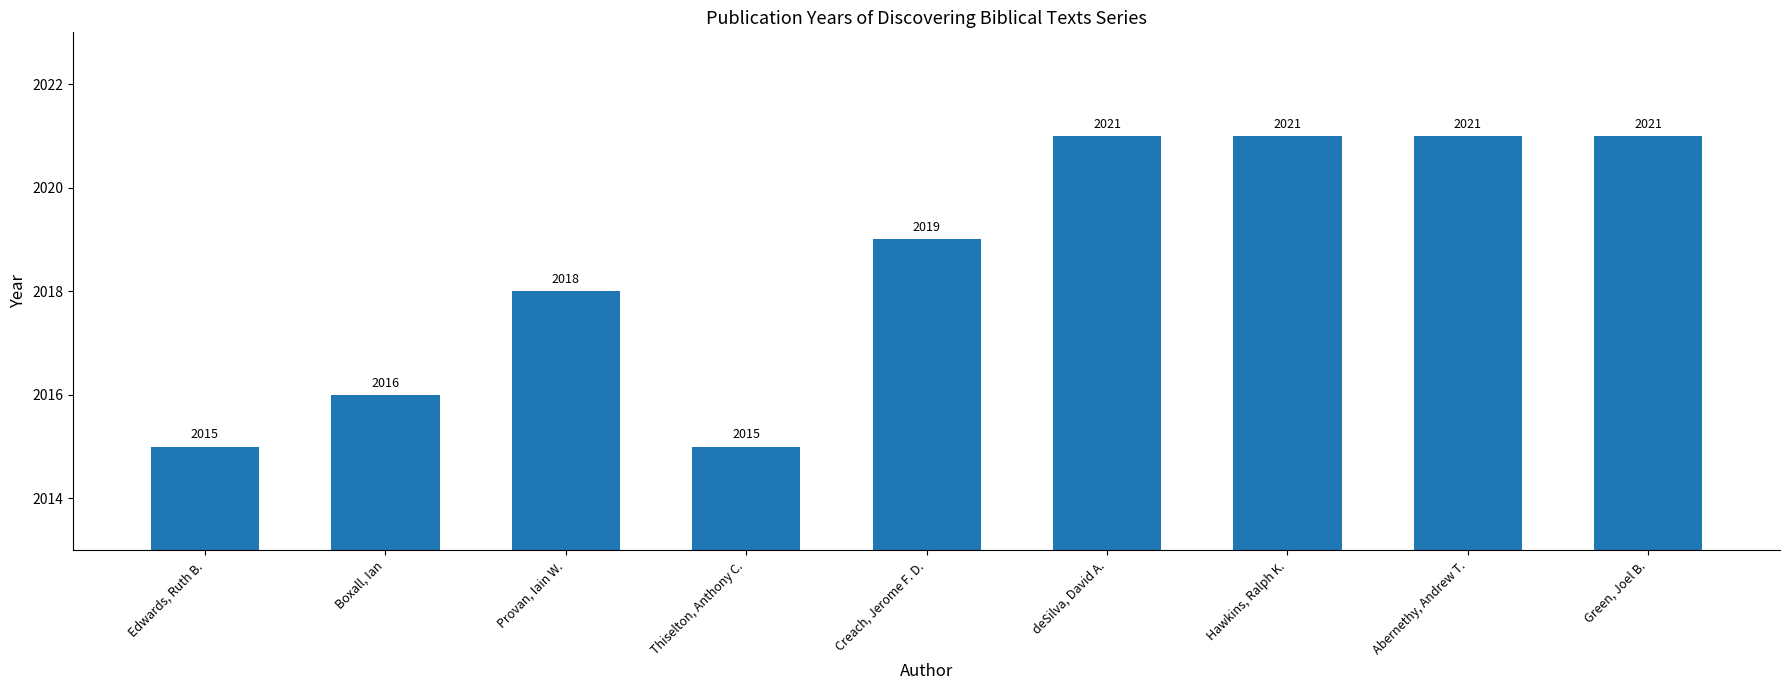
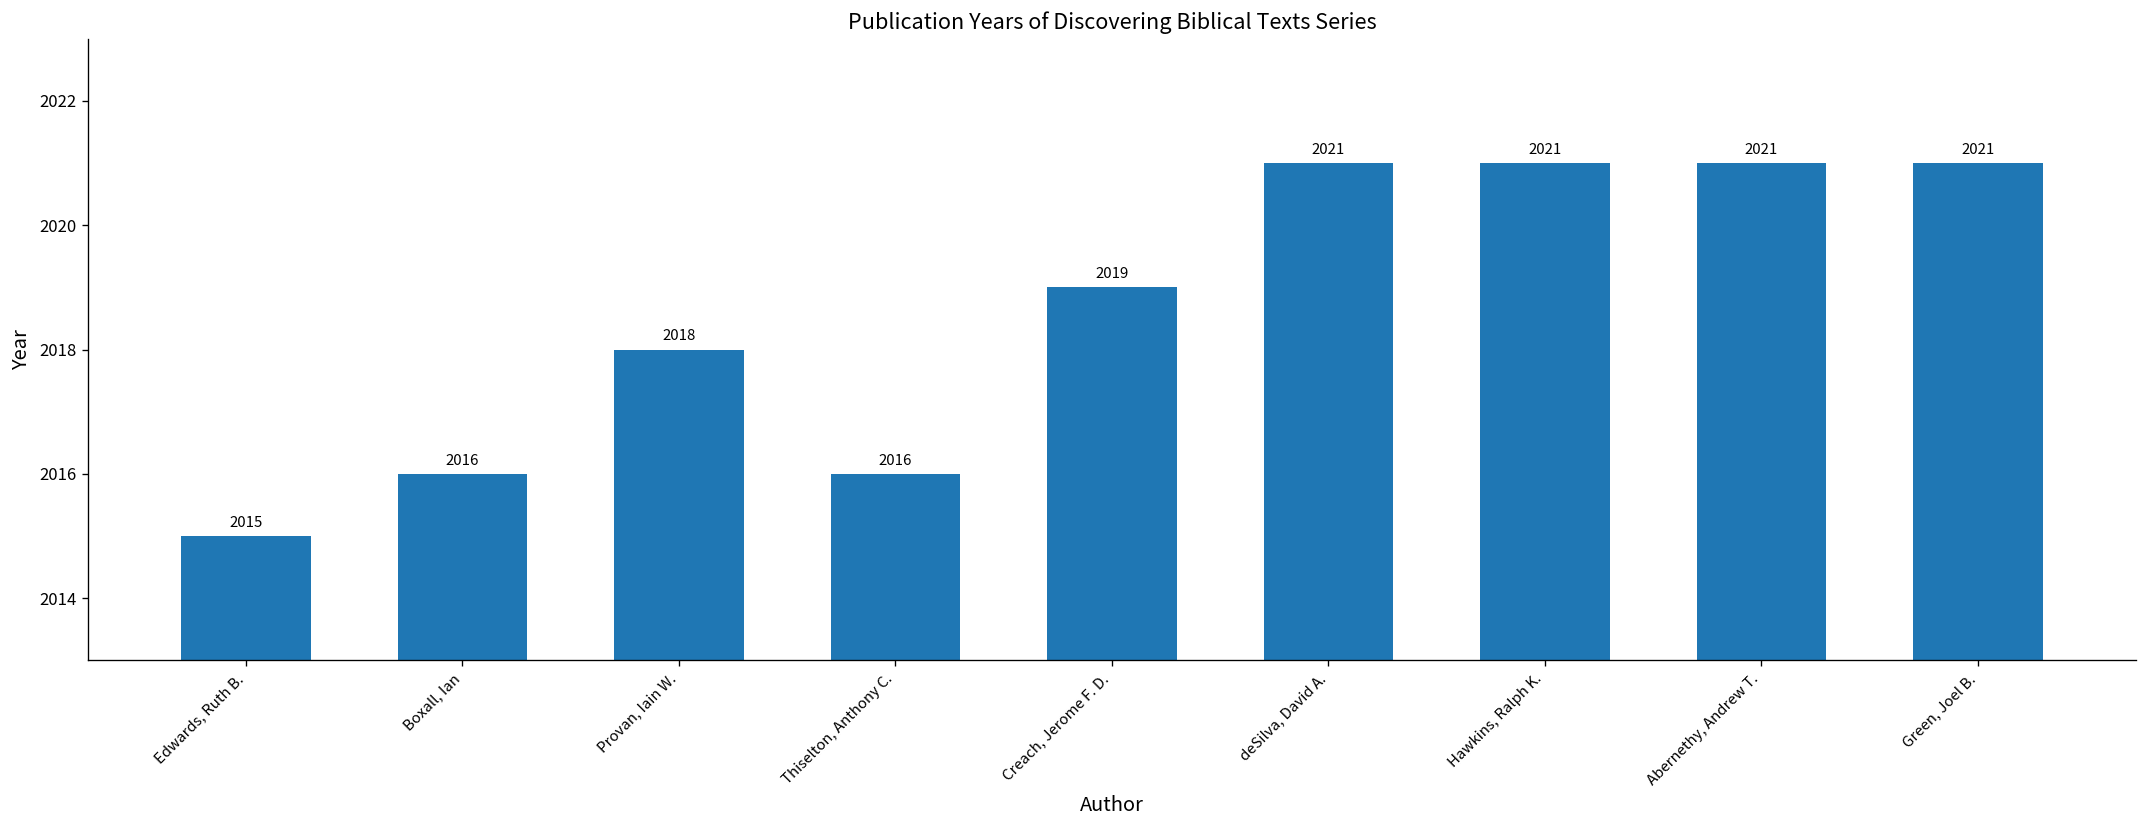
Thiselton, Anthony C.: 2015 -> 2016
